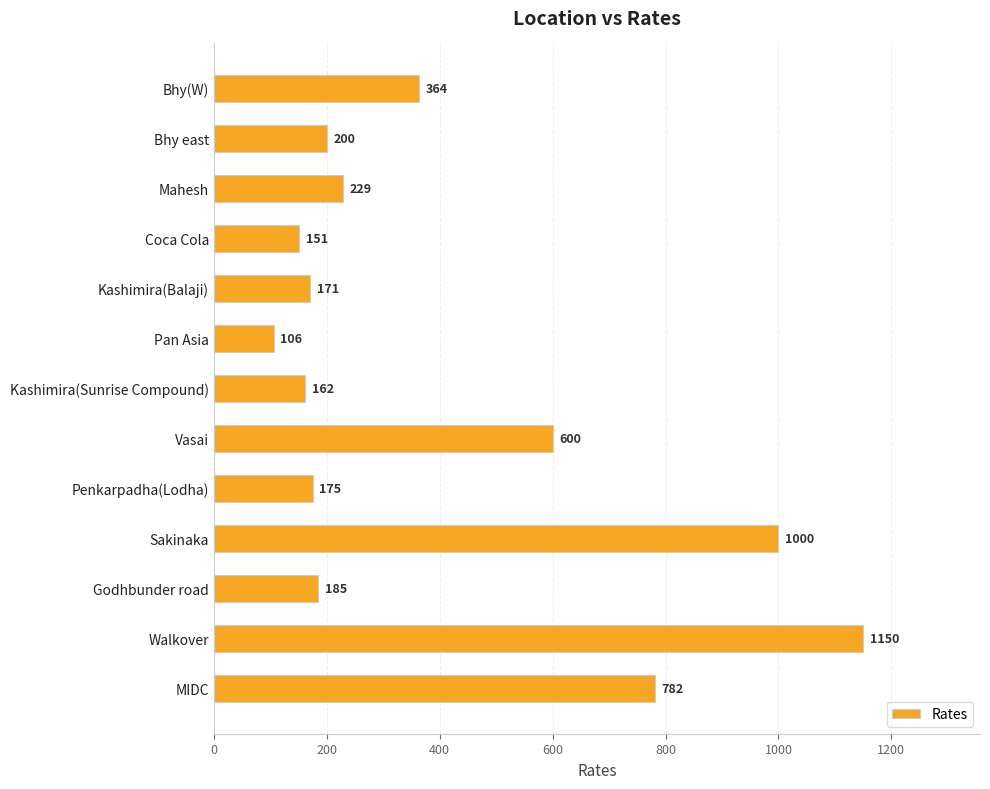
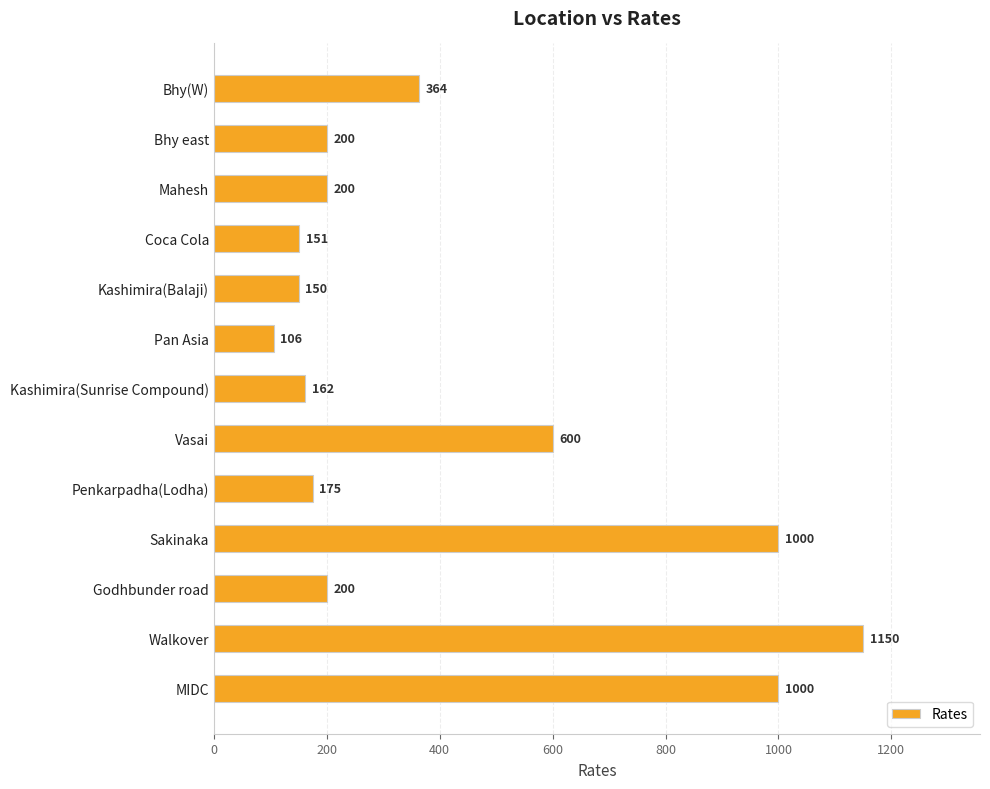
Mahesh: 229 -> 200
Kashimira(Balaji): 171 -> 150
Godhbunder road: 185 -> 200
MIDC: 782 -> 1000
